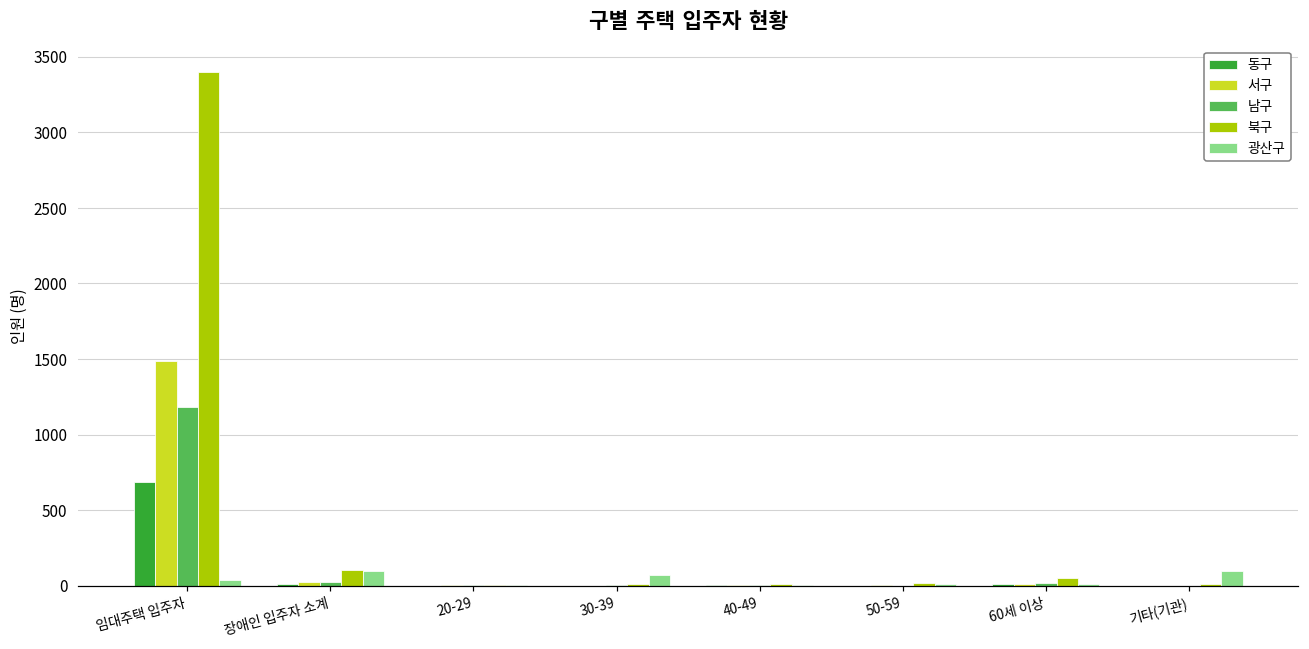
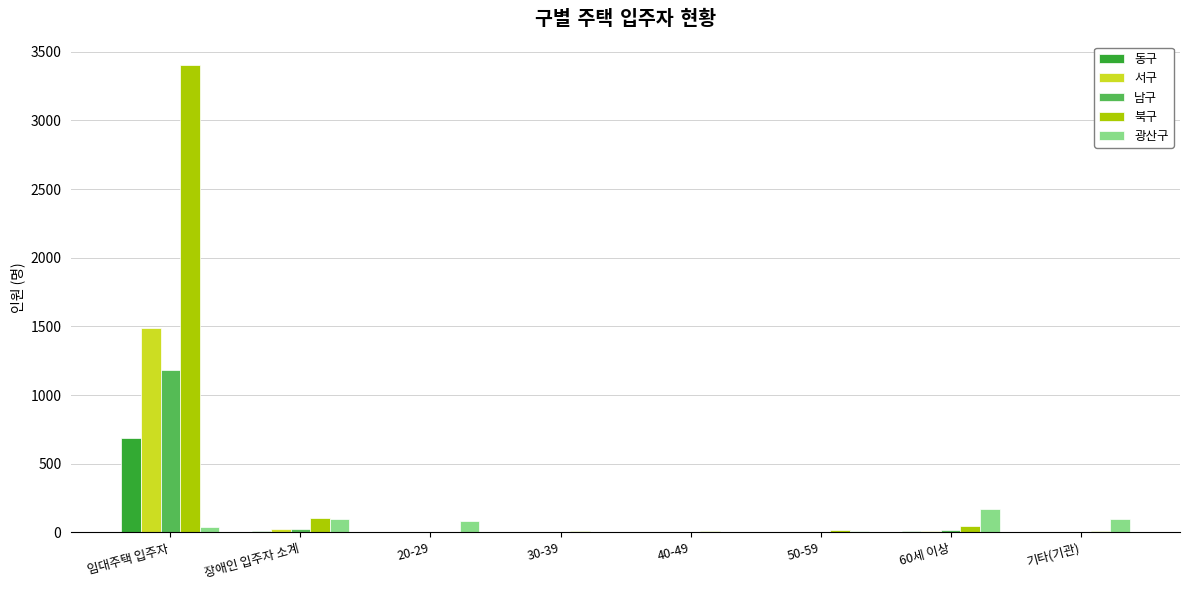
광산구, 20-29: 0 -> 80
광산구, 30-39: 70 -> 0
광산구, 60세 이상: 10 -> 170
